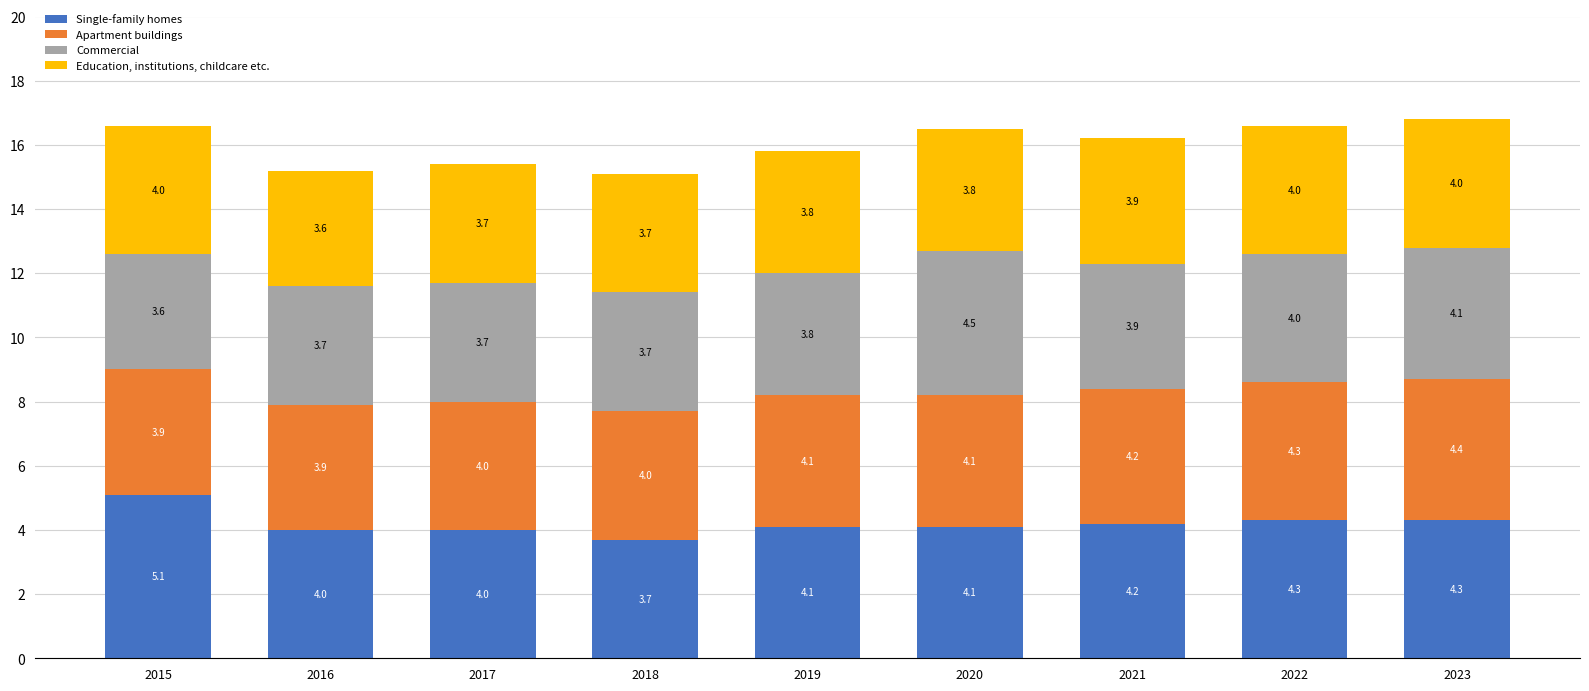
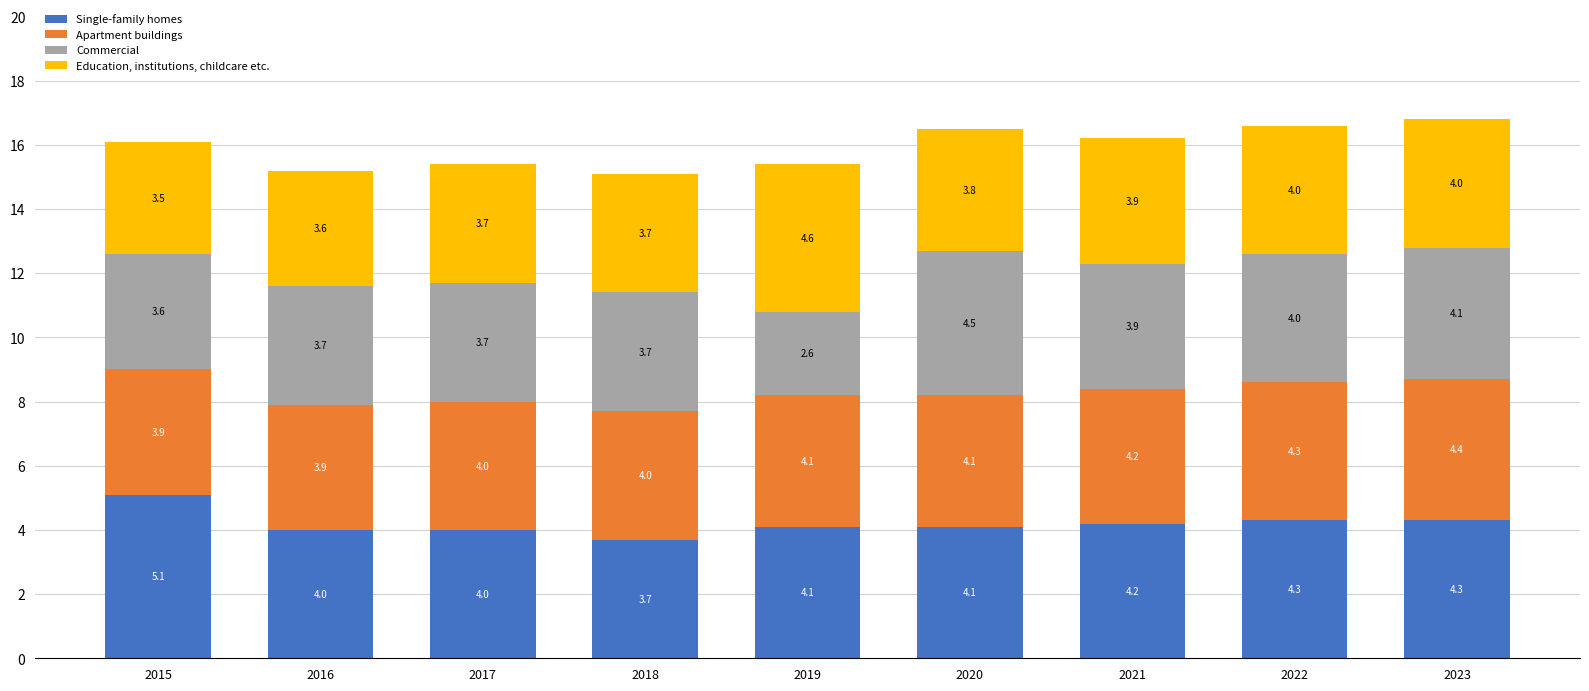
Education, institutions, childcare etc., 2015: 4.0 -> 3.5
Commercial, 2019: 3.8 -> 2.6
Education, institutions, childcare etc., 2019: 3.8 -> 4.6
